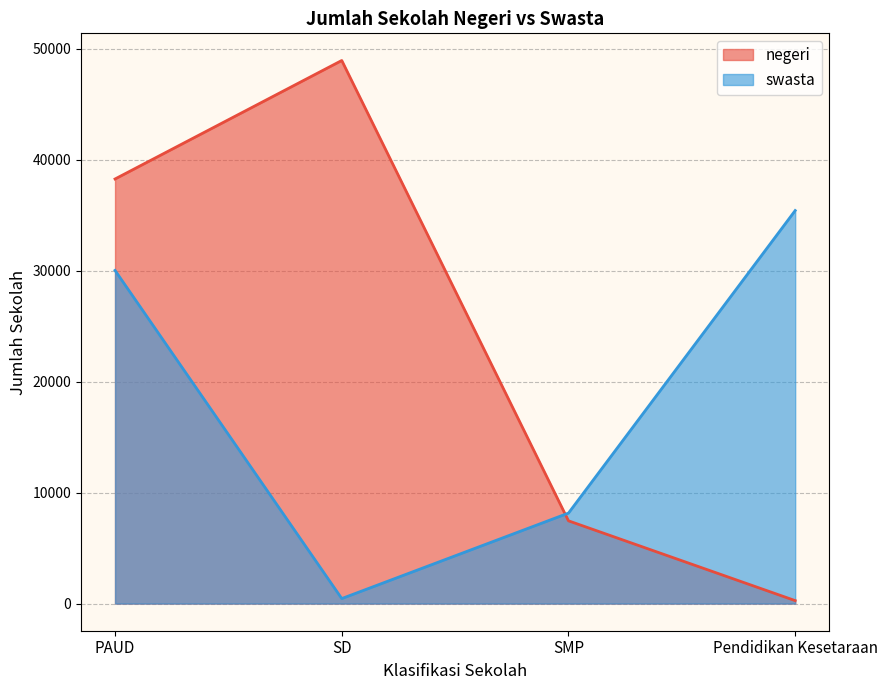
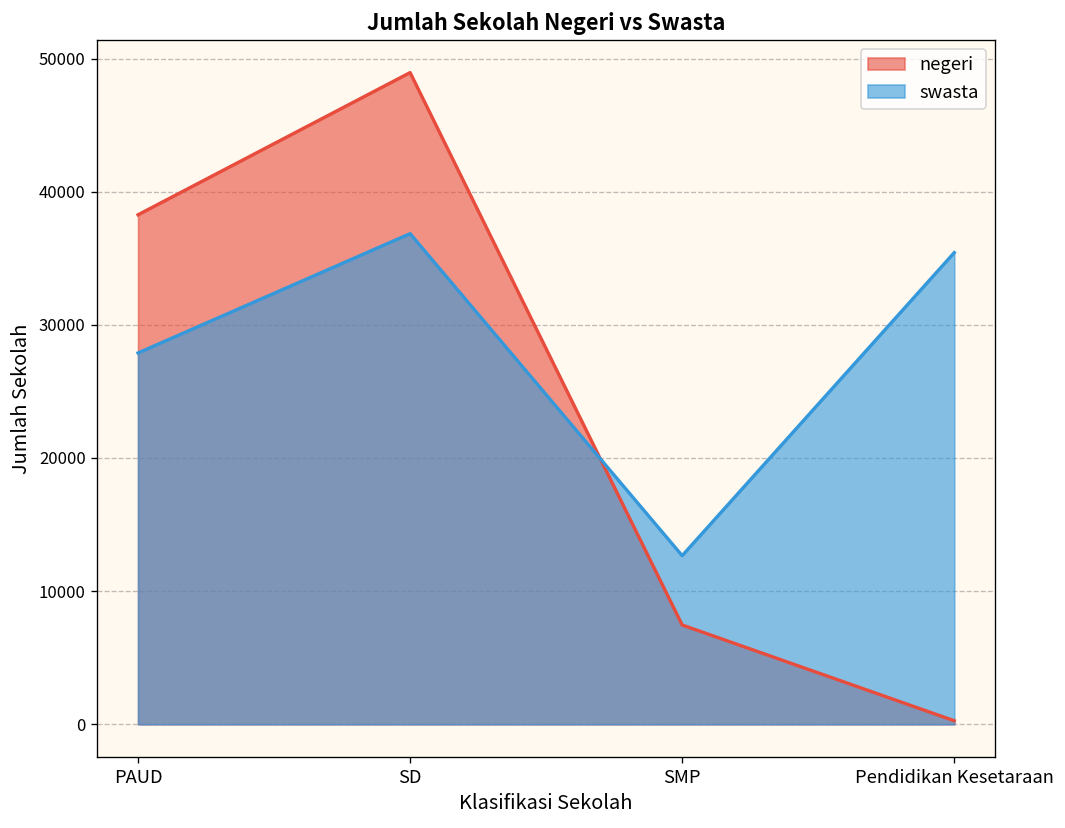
swasta, PAUD: 30000 -> 27900
swasta, SD: 500 -> 36800
swasta, SMP: 8200 -> 12700
